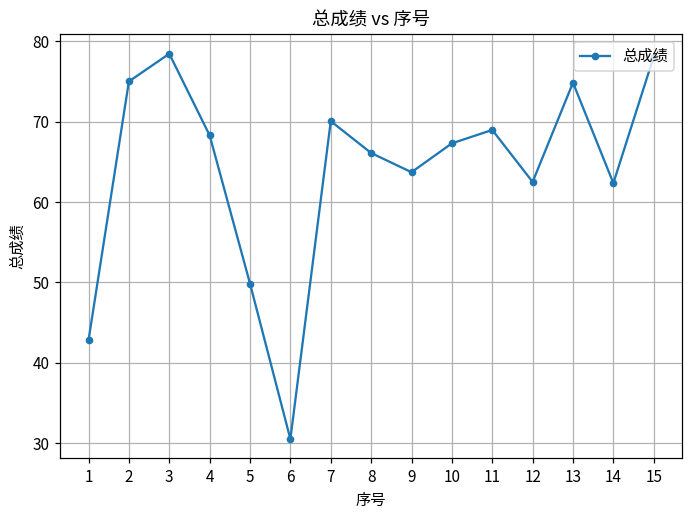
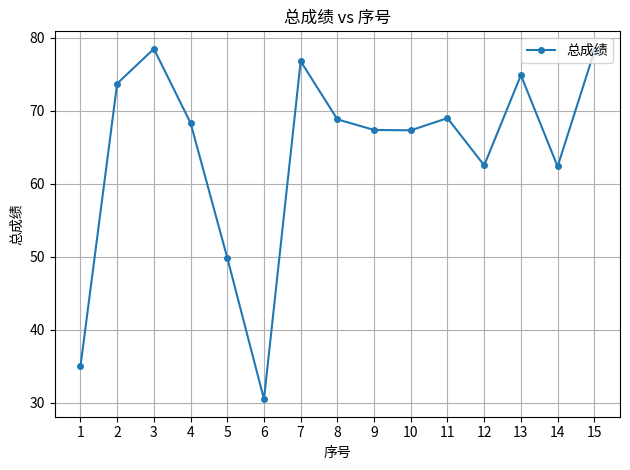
1: 43 -> 35
2: 75 -> 74
7: 70 -> 77
8: 66 -> 69
9: 64 -> 67
